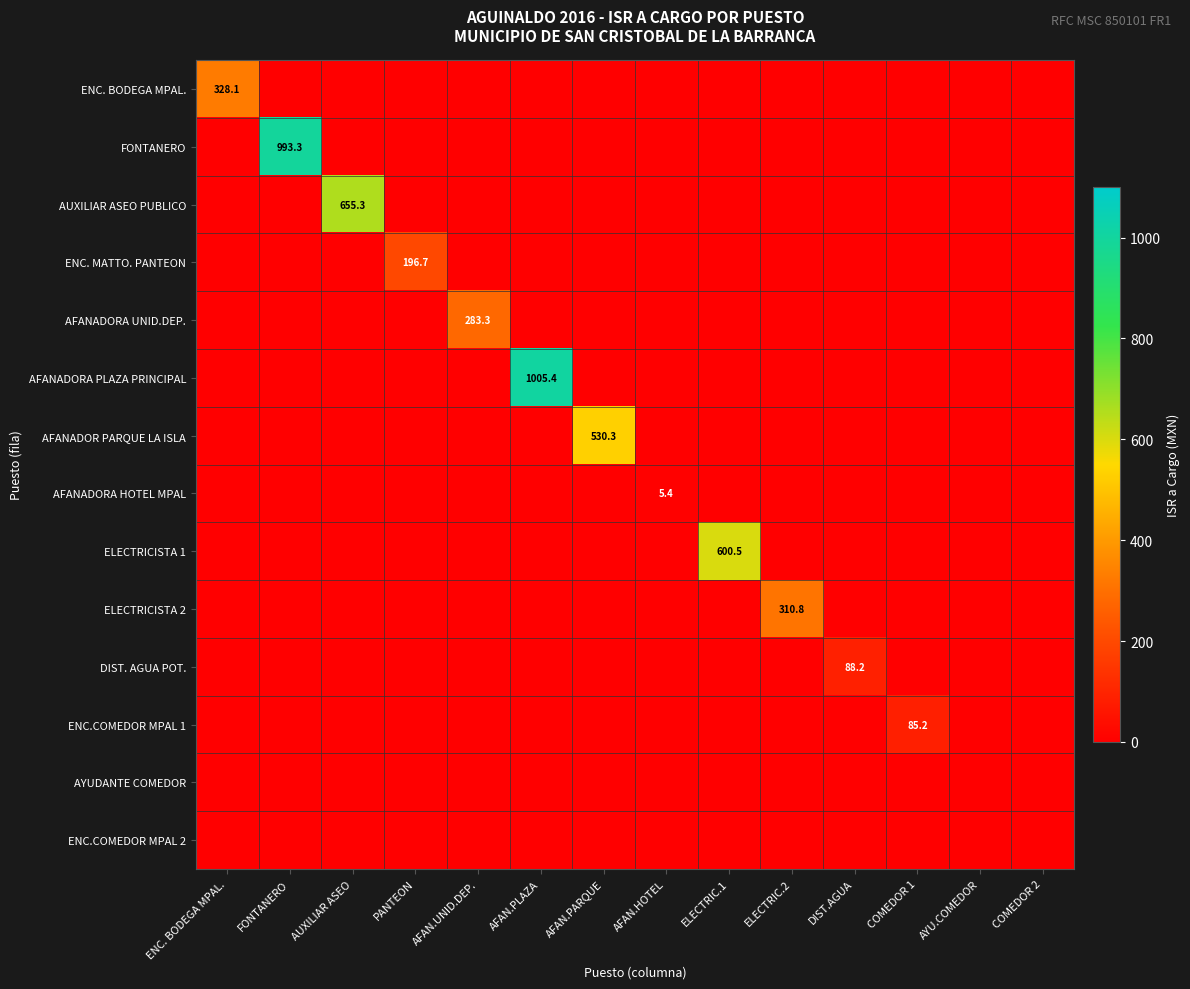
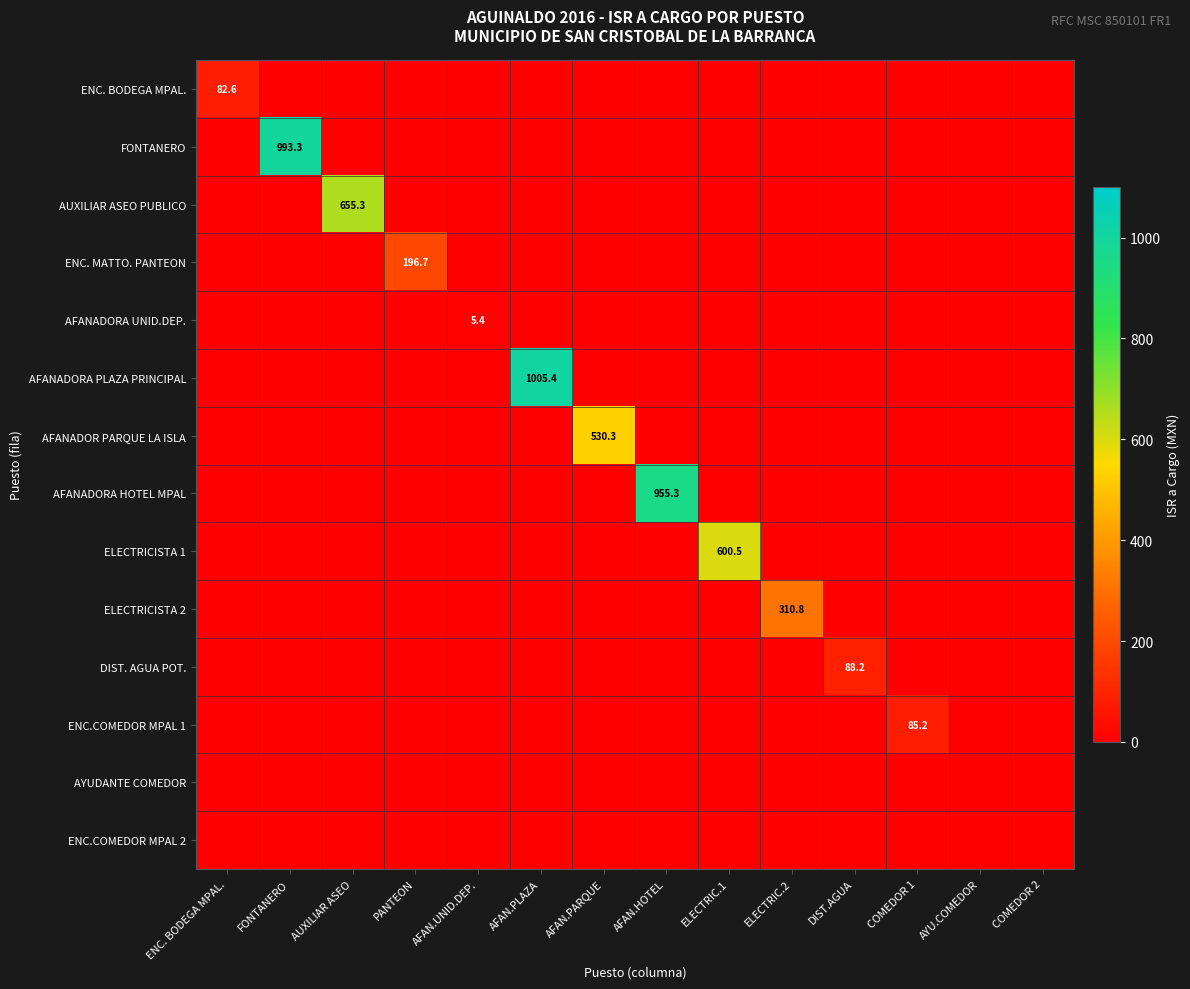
ENC. BODEGA MPAL., ENC. BODEGA MPAL.: 328.1 -> 82.6
AFANADORA UNID.DEP., AFAN.UNID.DEP.: 283.3 -> 5.4
AFANADORA HOTEL MPAL, AFAN.HOTEL: 5.4 -> 955.3
